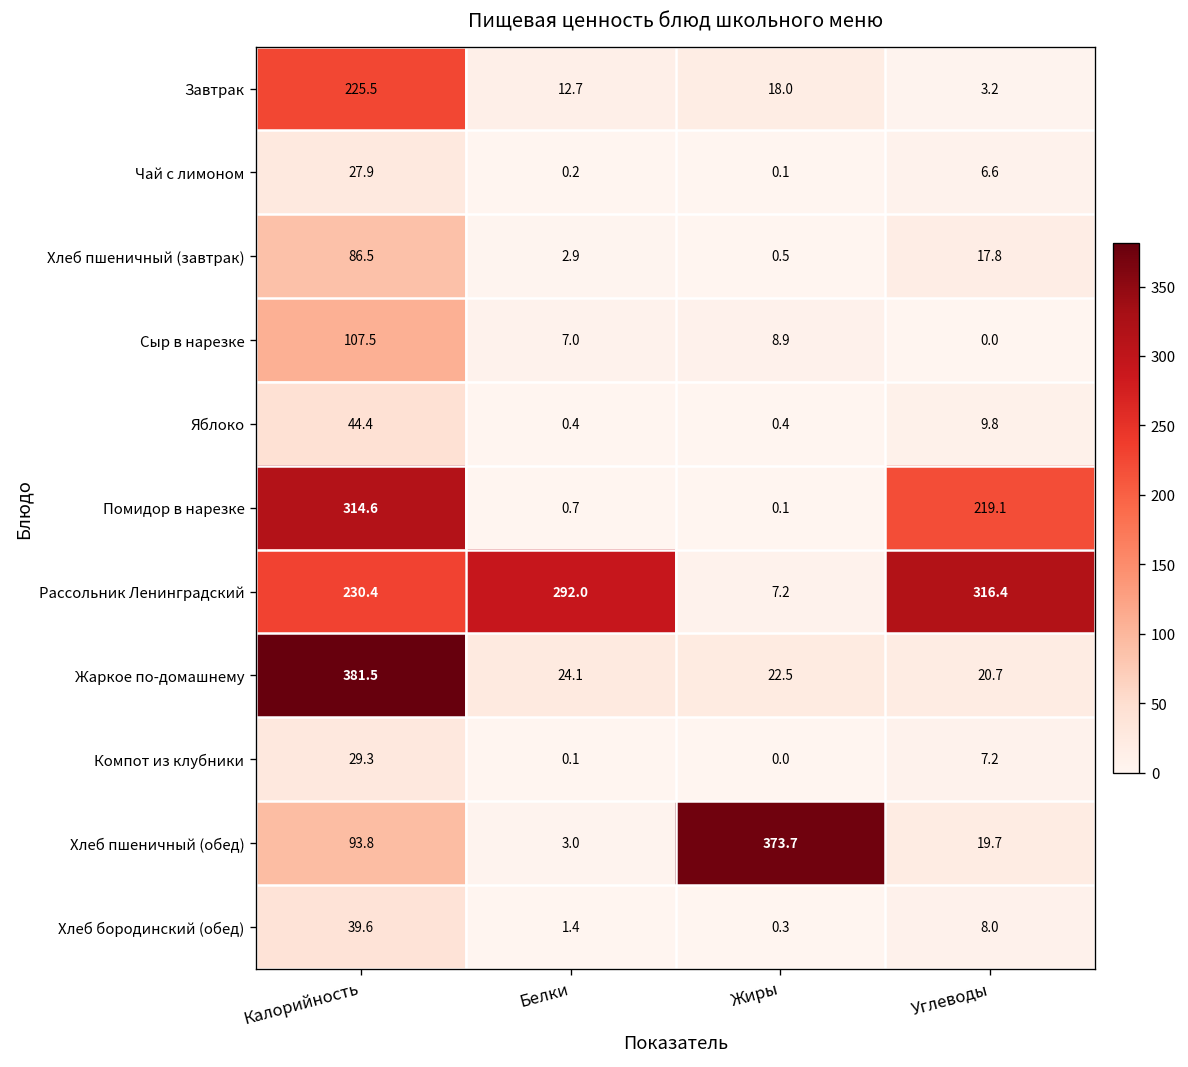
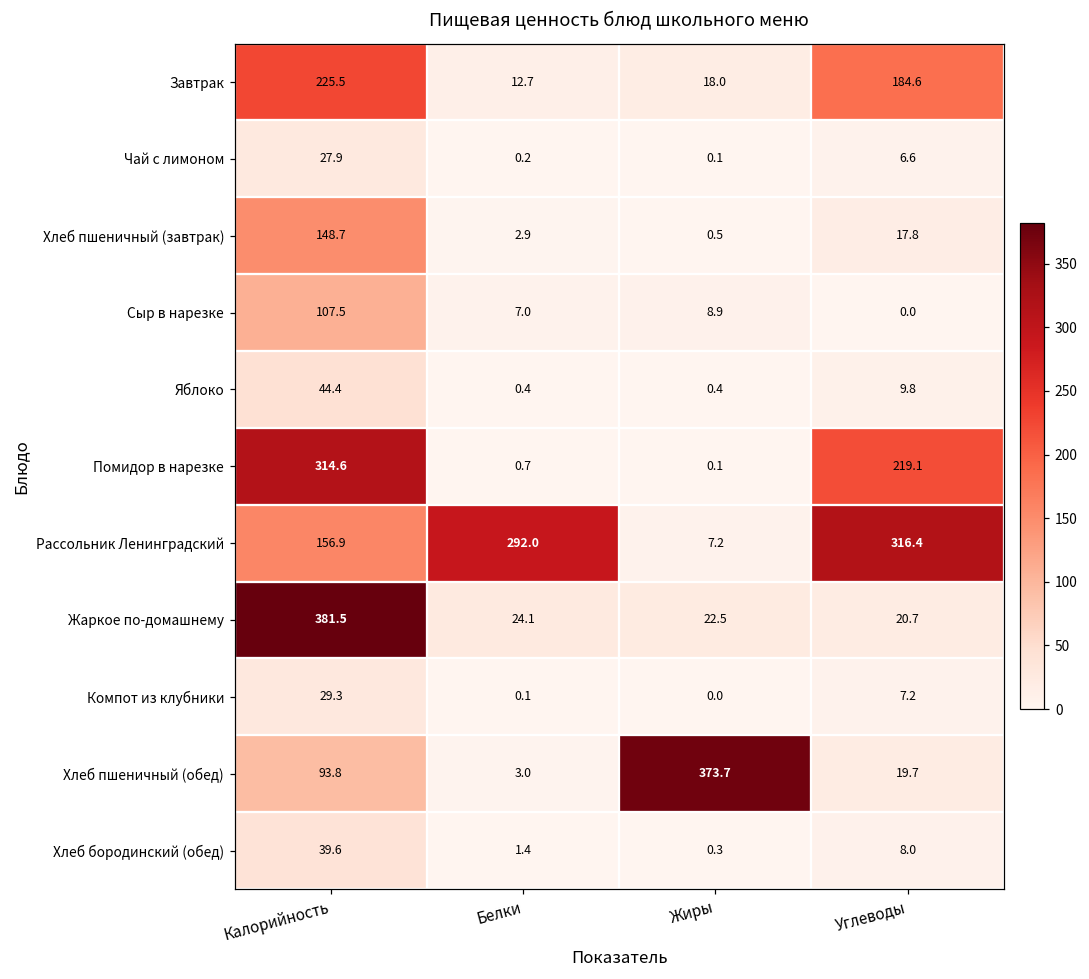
Завтрак, Углеводы: 3.2 -> 184.6
Хлеб пшеничный (завтрак), Калорийность: 86.5 -> 148.7
Рассольник Ленинградский, Калорийность: 230.4 -> 156.9
